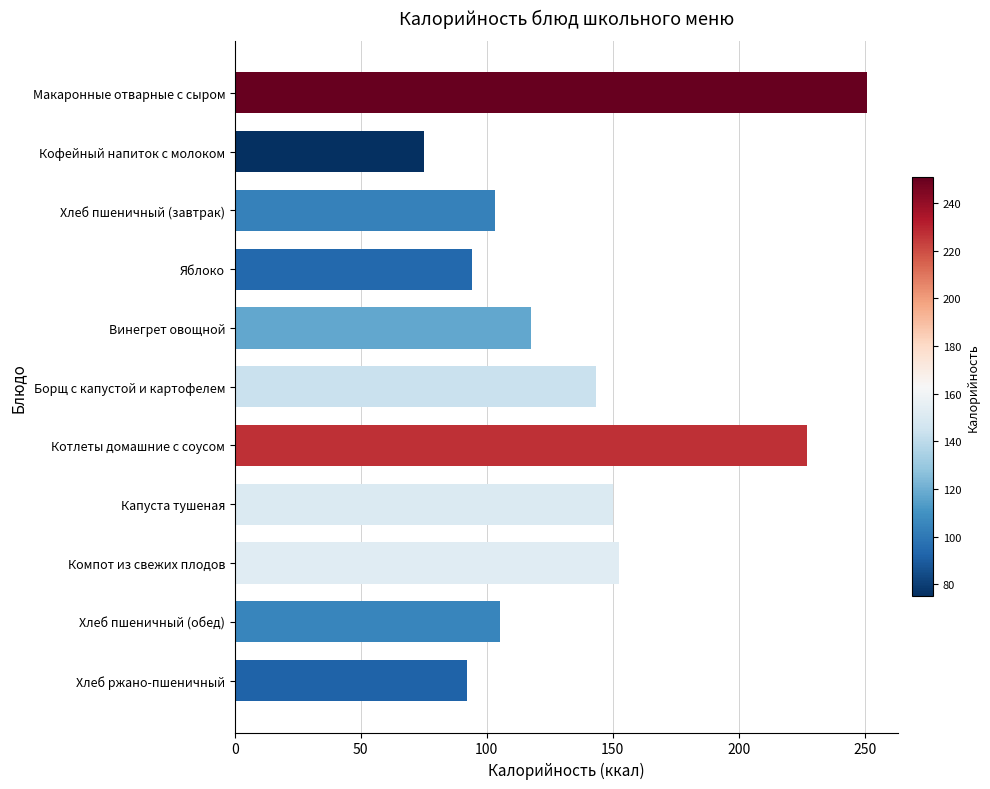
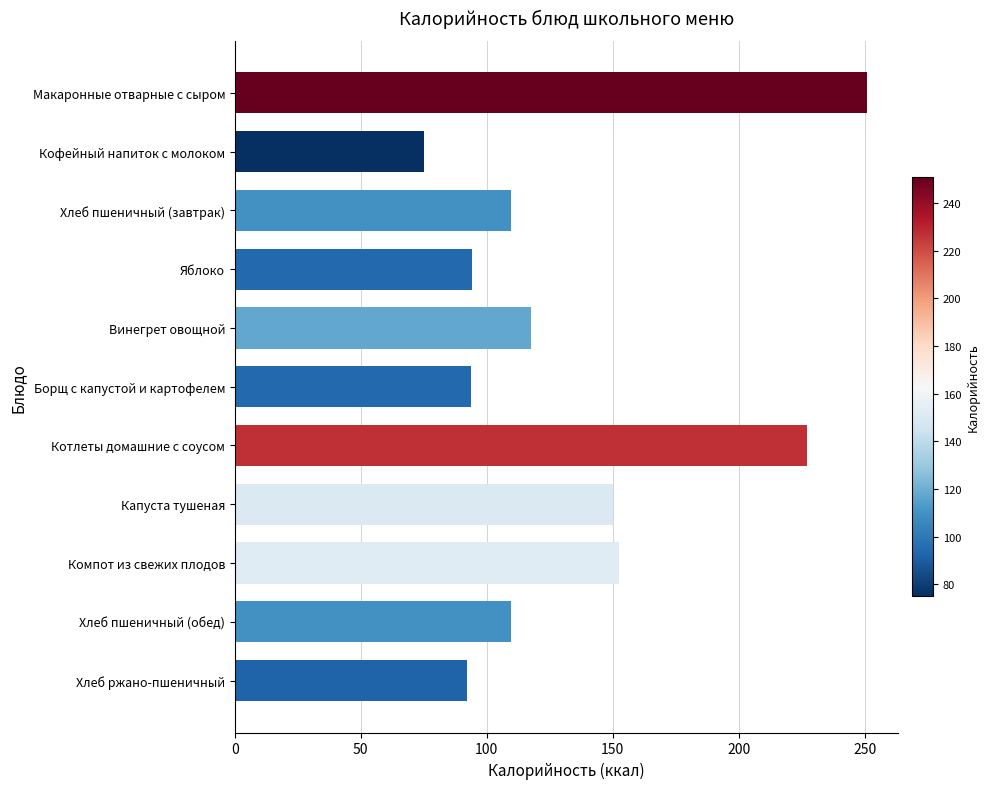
Хлеб пшеничный (завтрак): 103 -> 110
Борщ с капустой и картофелем: 143 -> 94
Хлеб пшеничный (обед): 105 -> 110
